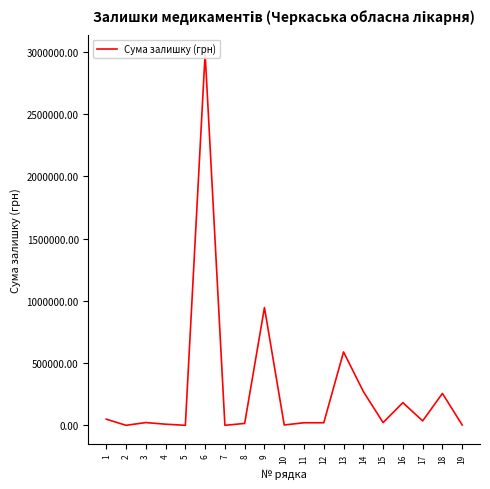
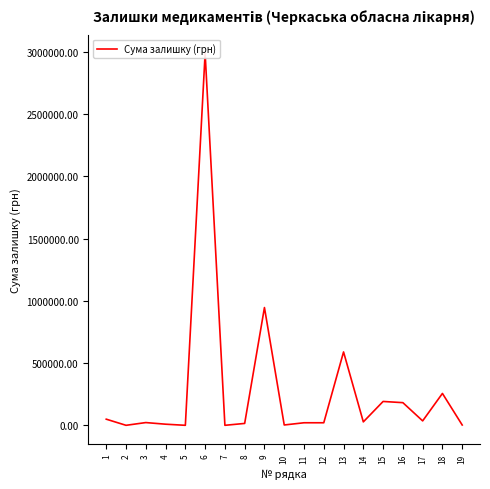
14: 270000 -> 30000
15: 20000 -> 190000
